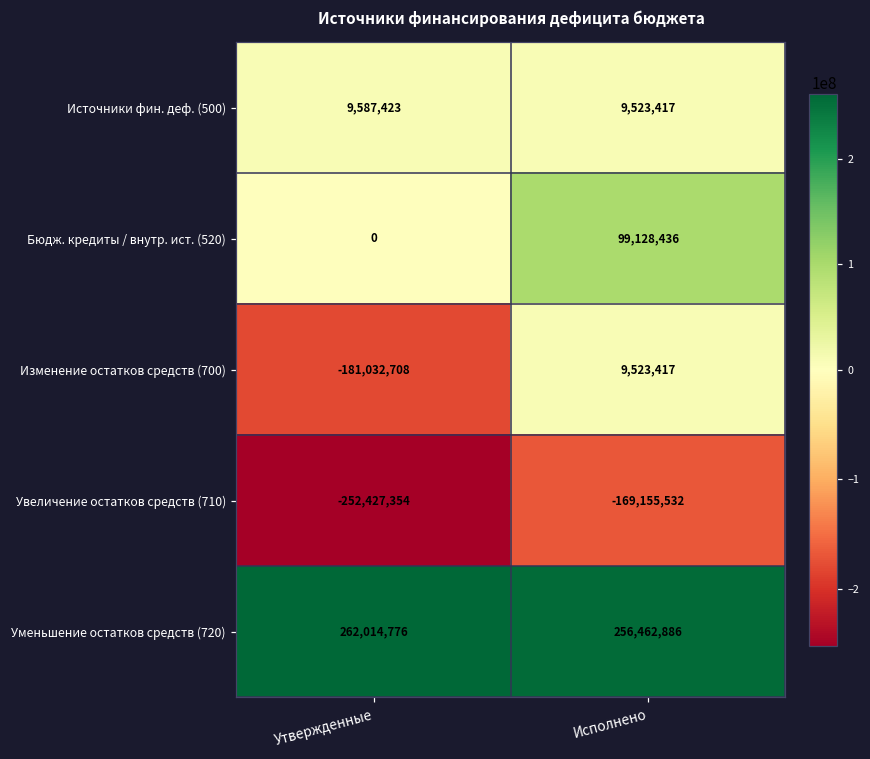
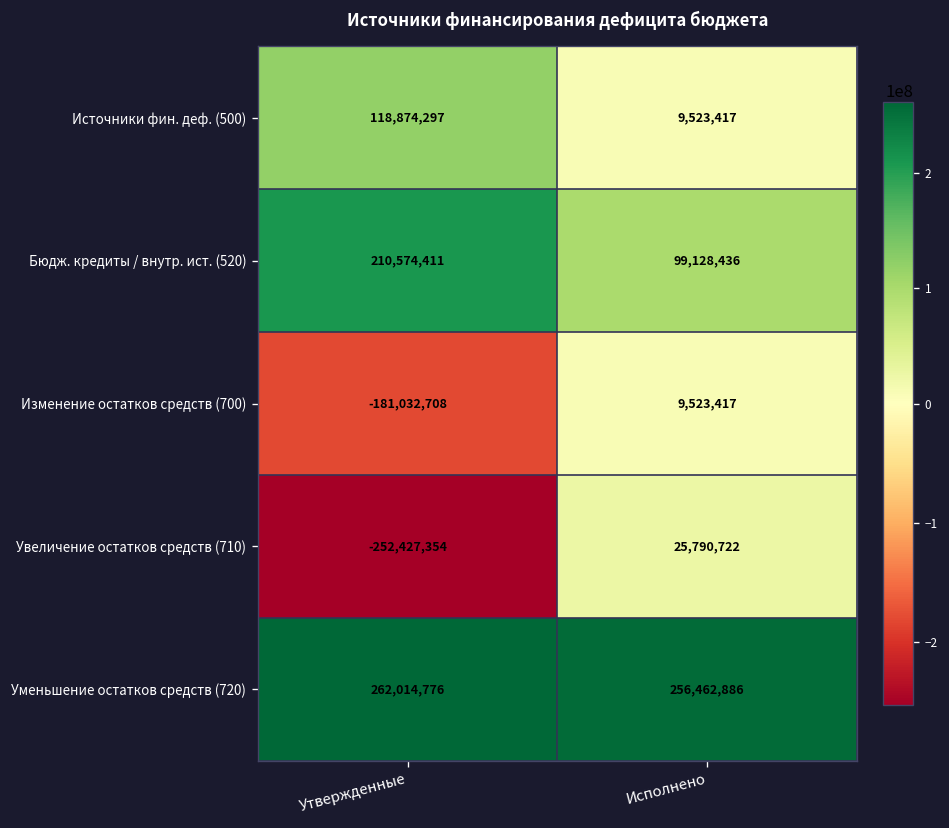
Источники фин. деф. (500), Утвержденные: 9,587,423 -> 118,874,297
Бюдж. кредиты / внутр. ист. (520), Утвержденные: 0 -> 210,574,411
Увеличение остатков средств (710), Исполнено: -169,155,532 -> 25,790,722
